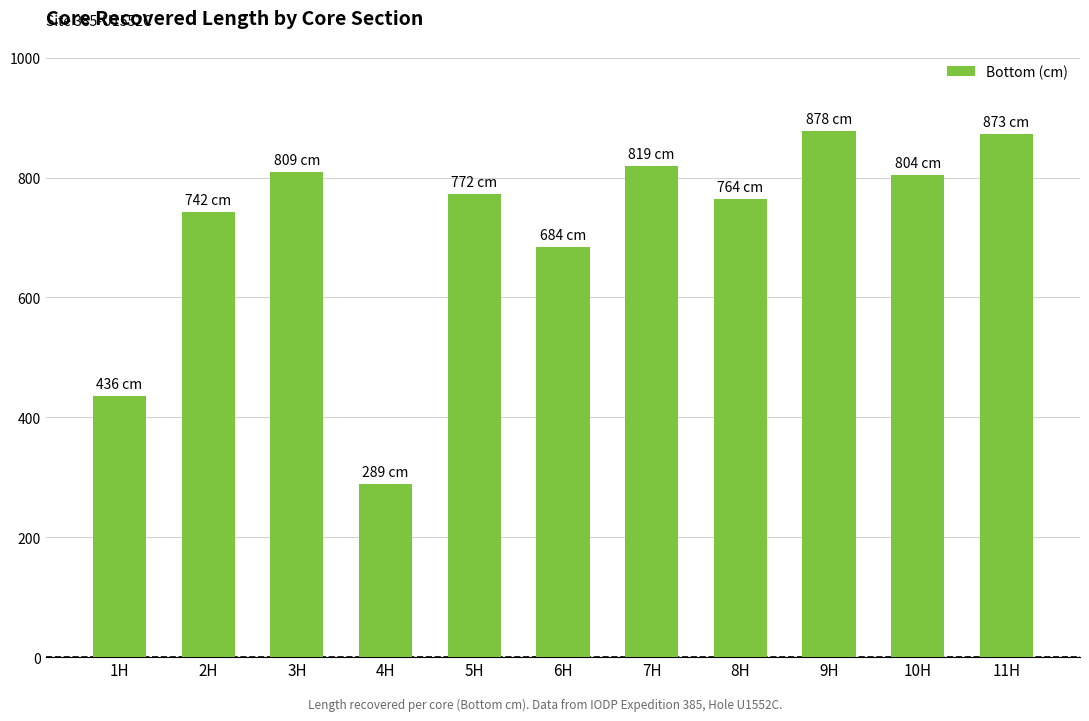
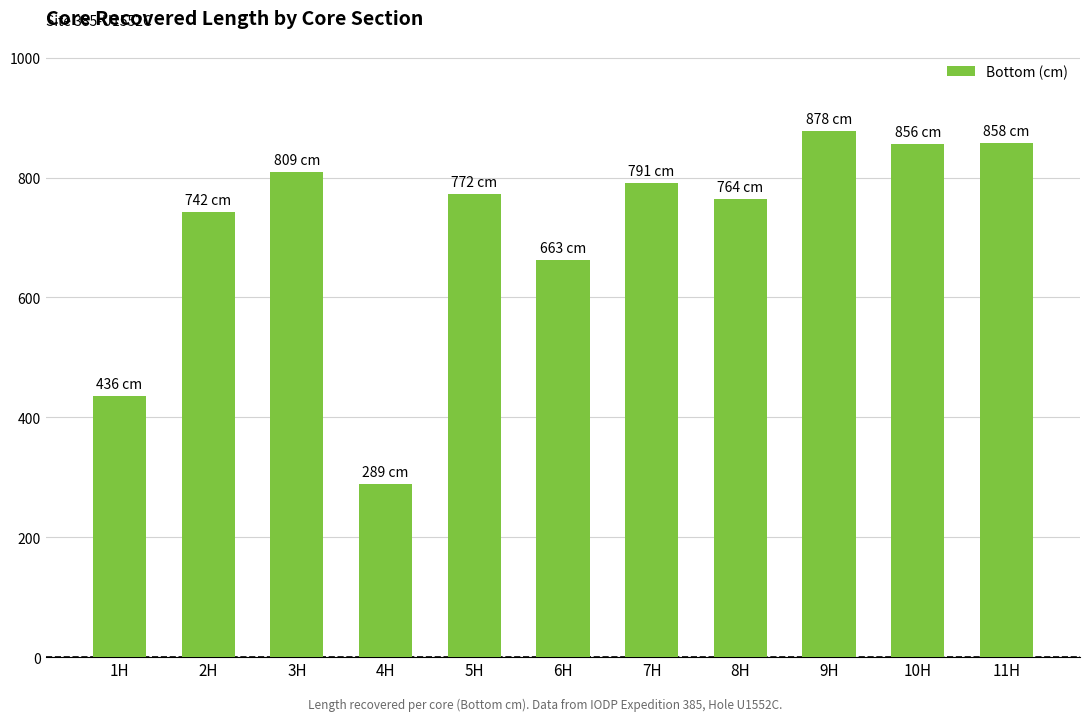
6H: 684 -> 663
7H: 819 -> 791
10H: 804 -> 856
11H: 873 -> 858
